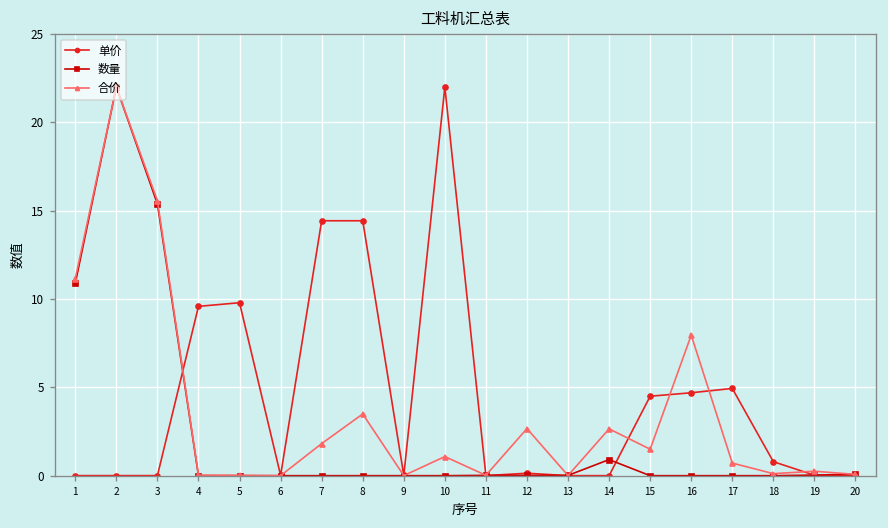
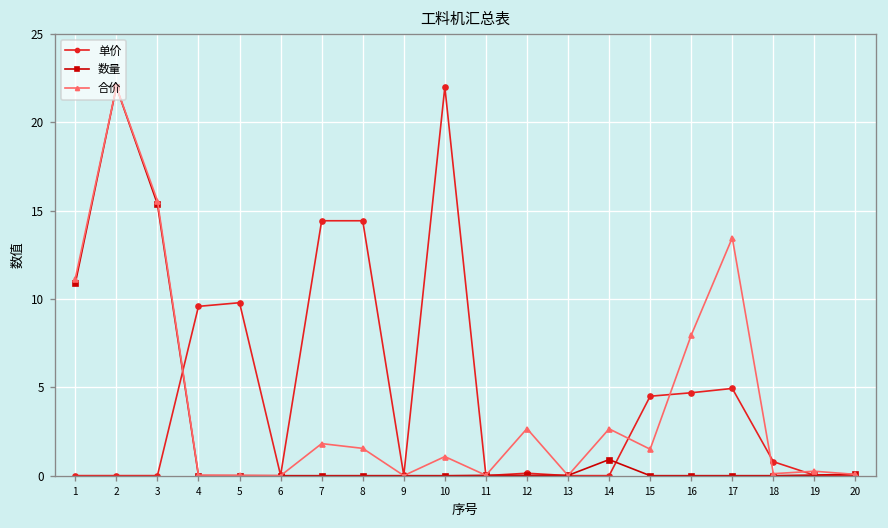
合价, 8: 3.5 -> 1.5
合价, 17: 0.7 -> 13.5
